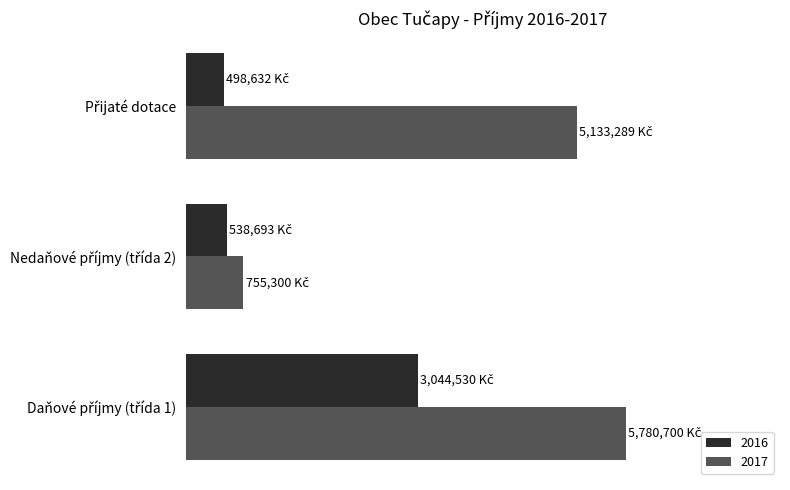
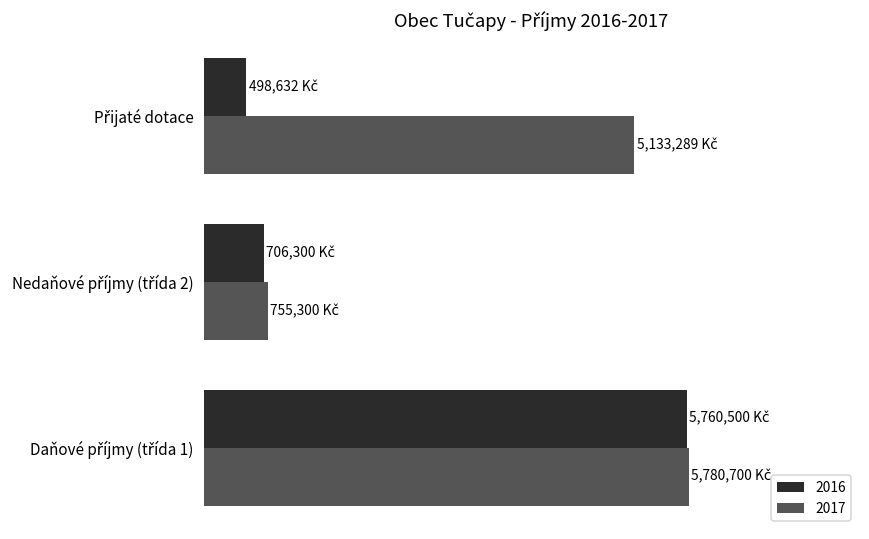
2016, Nedaňové příjmy (třída 2): 538,693 -> 706,300
2016, Daňové příjmy (třída 1): 3,044,530 -> 5,760,500
